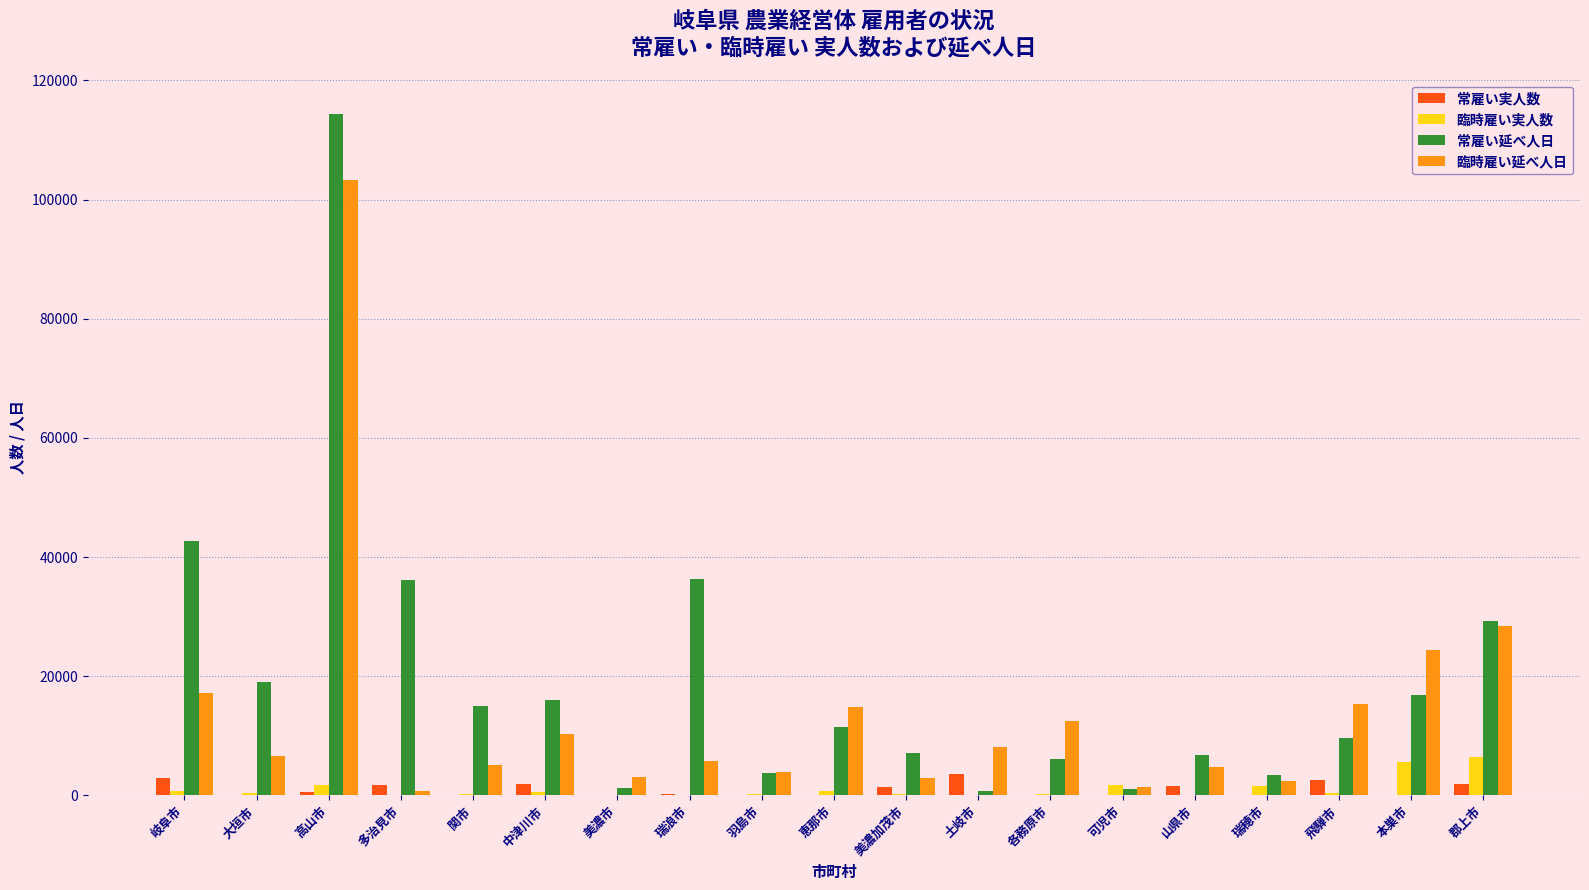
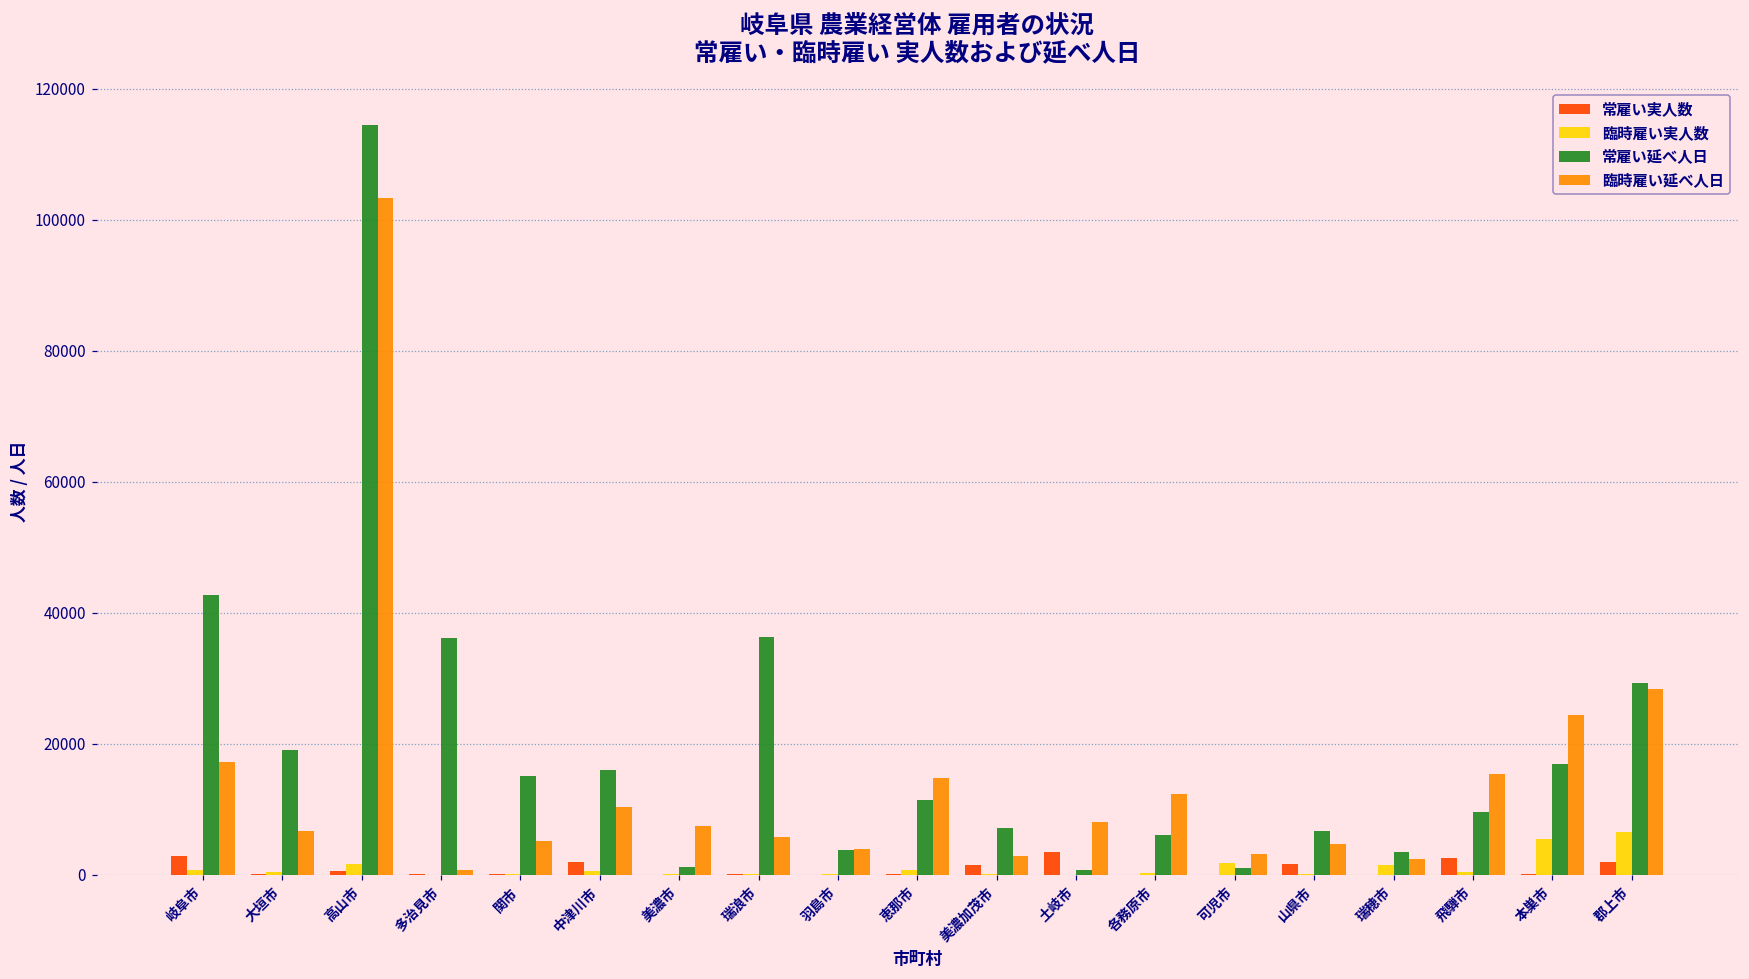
常雇い実人数, 多治見市: 2000 -> 0
臨時雇い延べ人日, 美濃市: 3000 -> 7000
臨時雇い延べ人日, 可児市: 1000 -> 3000
